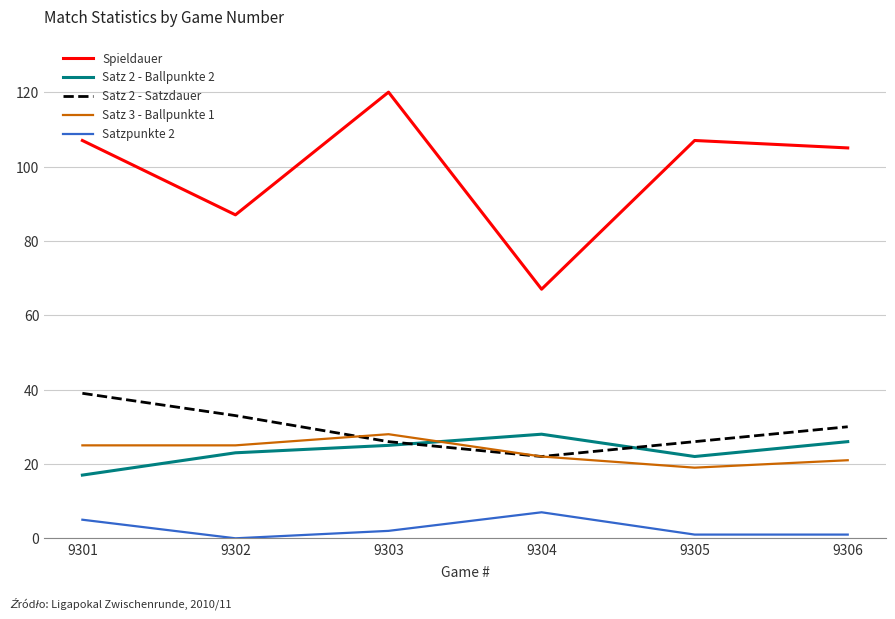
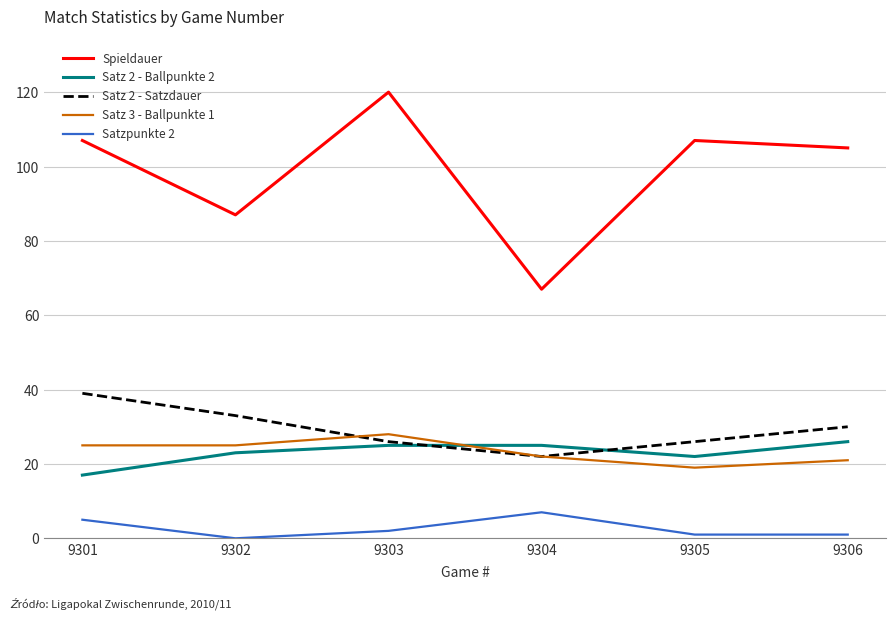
Satz 2 - Ballpunkte 2, 9304: 28 -> 25
